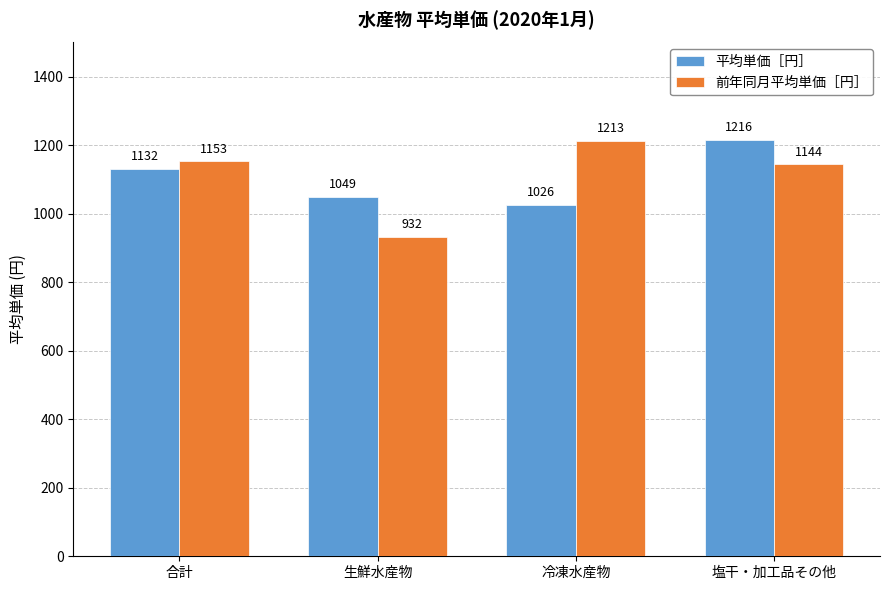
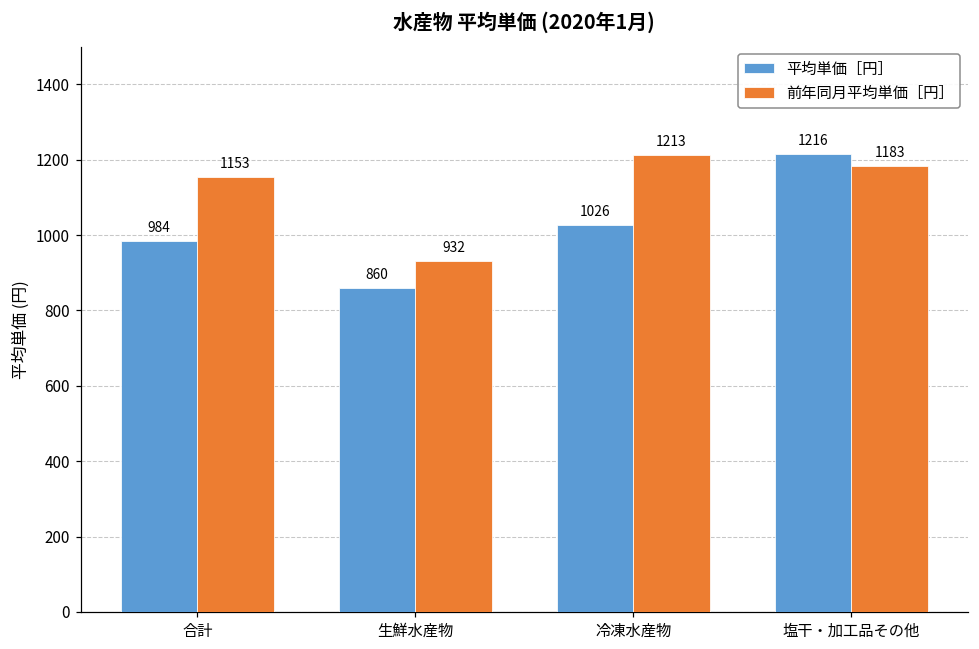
平均単価［円］, 合計: 1132 -> 984
平均単価［円］, 生鮮水産物: 1049 -> 860
前年同月平均単価［円］, 塩干・加工品その他: 1144 -> 1183
